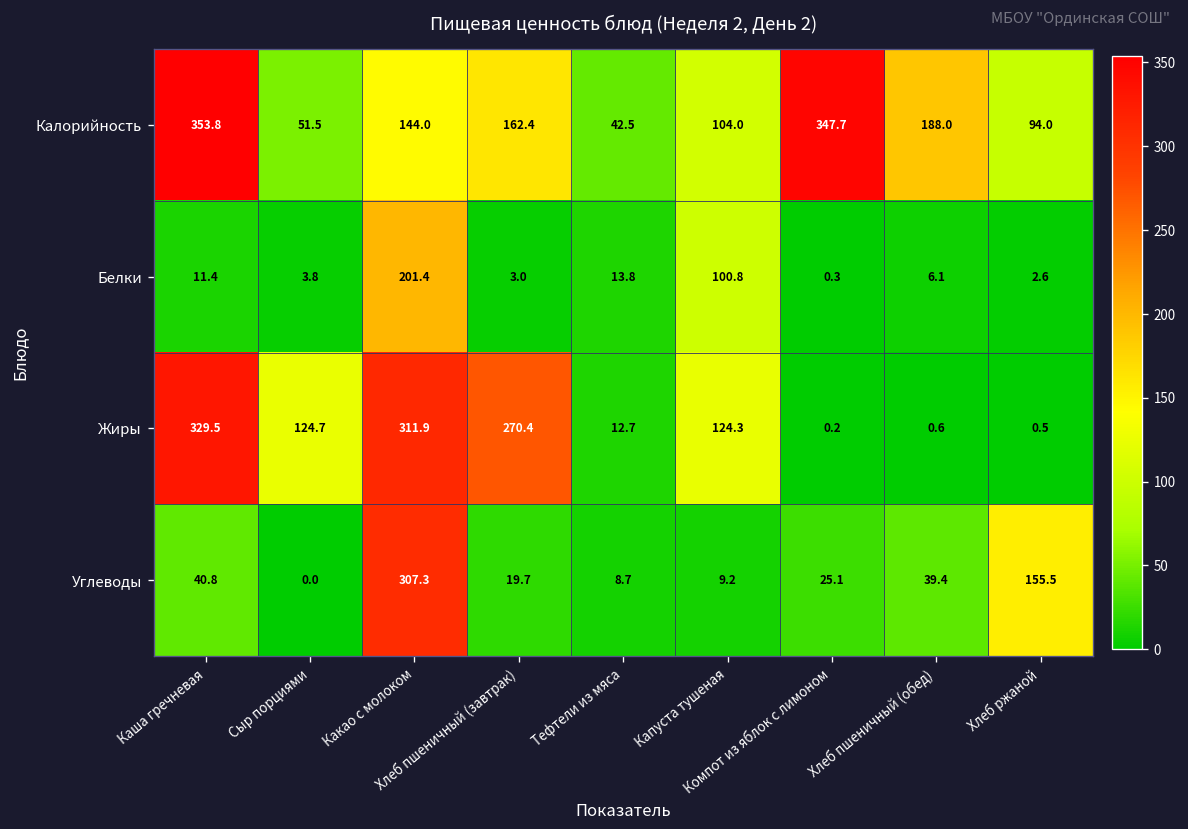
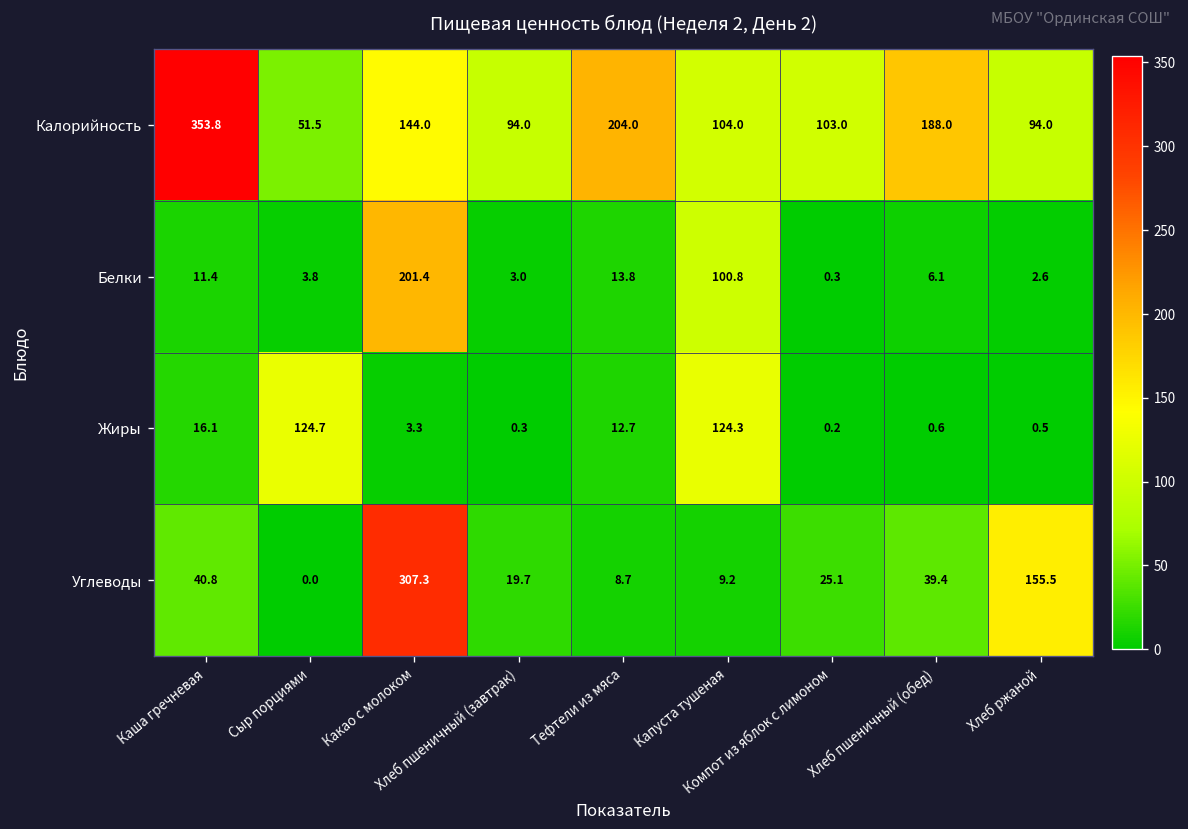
Калорийность, Хлеб пшеничный (завтрак): 162.4 -> 94.0
Калорийность, Тефтели из мяса: 42.5 -> 204.0
Калорийность, Компот из яблок с лимоном: 347.7 -> 103.0
Жиры, Каша гречневая: 329.5 -> 16.1
Жиры, Какао с молоком: 311.9 -> 3.3
Жиры, Хлеб пшеничный (завтрак): 270.4 -> 0.3
